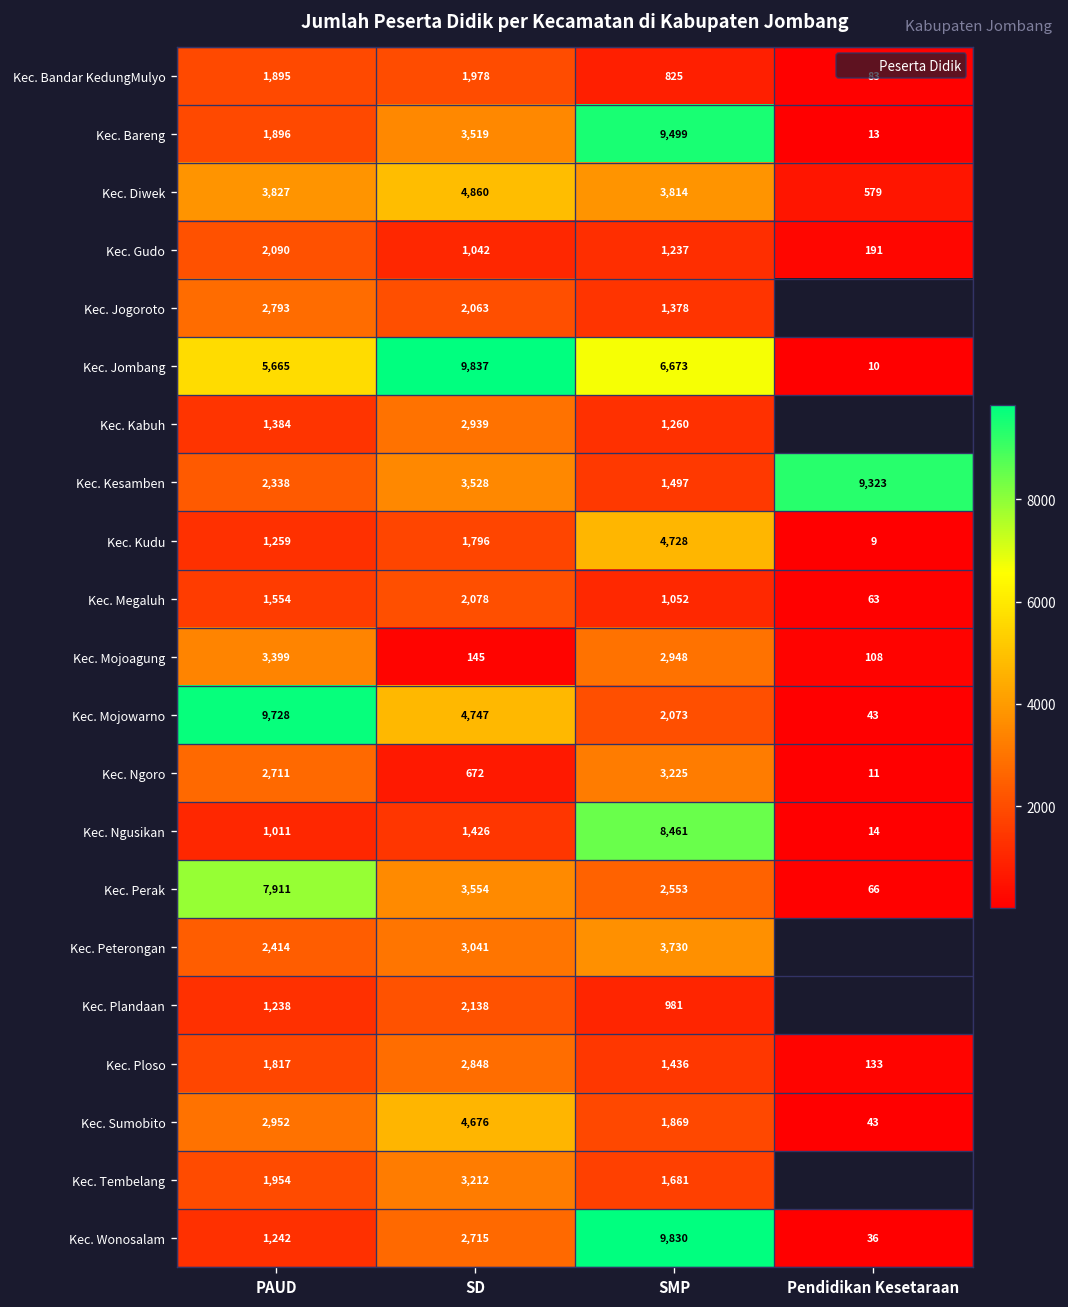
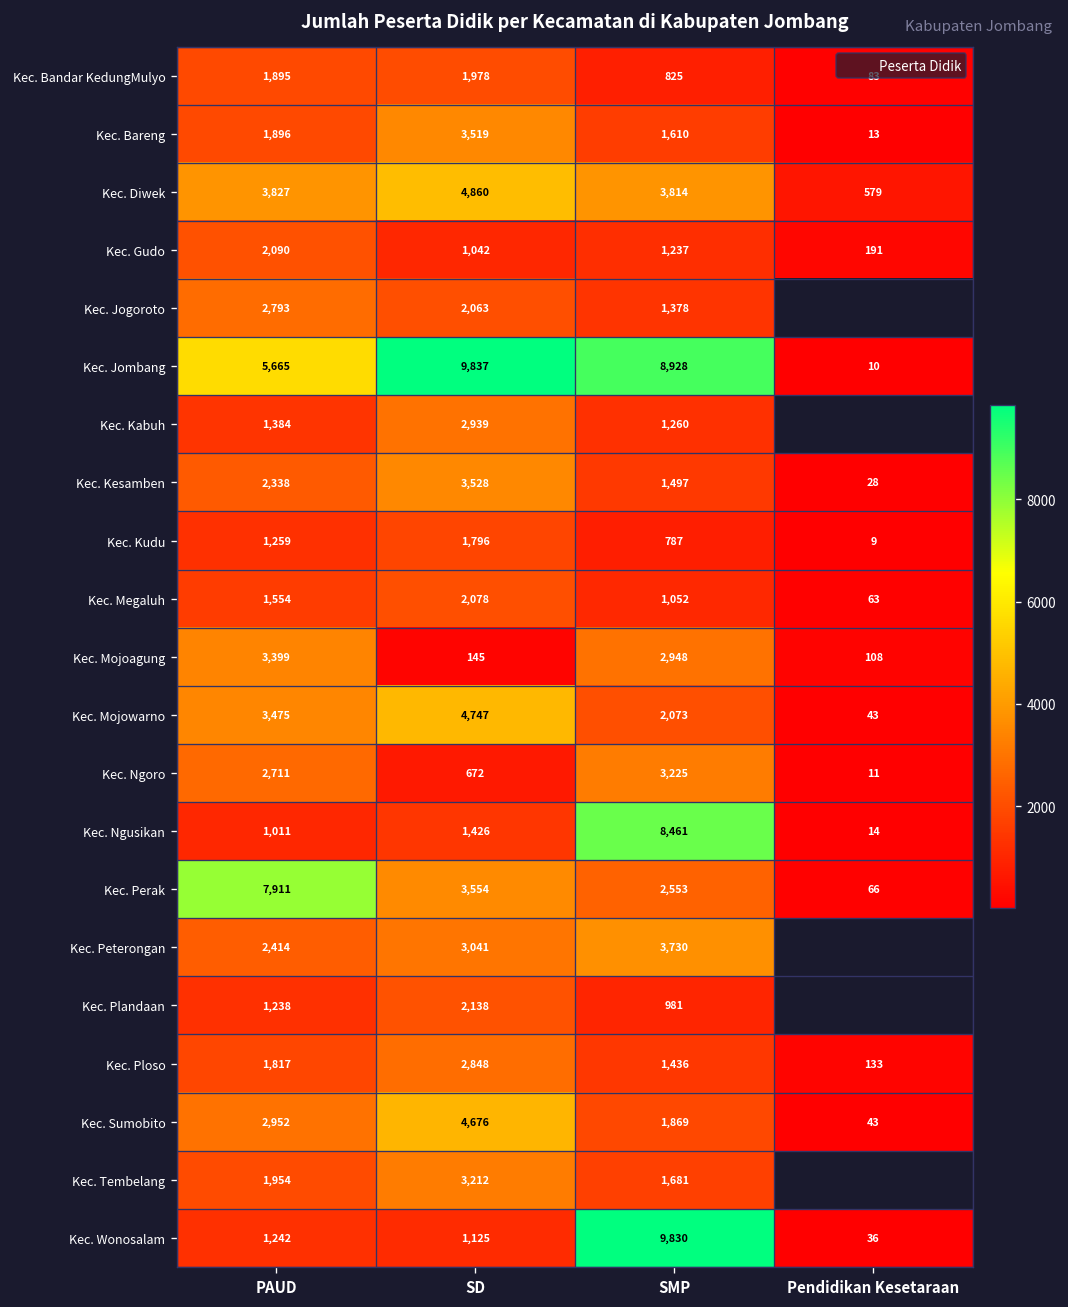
Kec. Bareng, SMP: 9,499 -> 1,610
Kec. Jombang, SMP: 6,673 -> 8,928
Kec. Kesamben, Pendidikan Kesetaraan: 9,323 -> 28
Kec. Kudu, SMP: 4,728 -> 787
Kec. Mojowarno, PAUD: 9,728 -> 3,475
Kec. Wonosalam, SD: 2,715 -> 1,125
